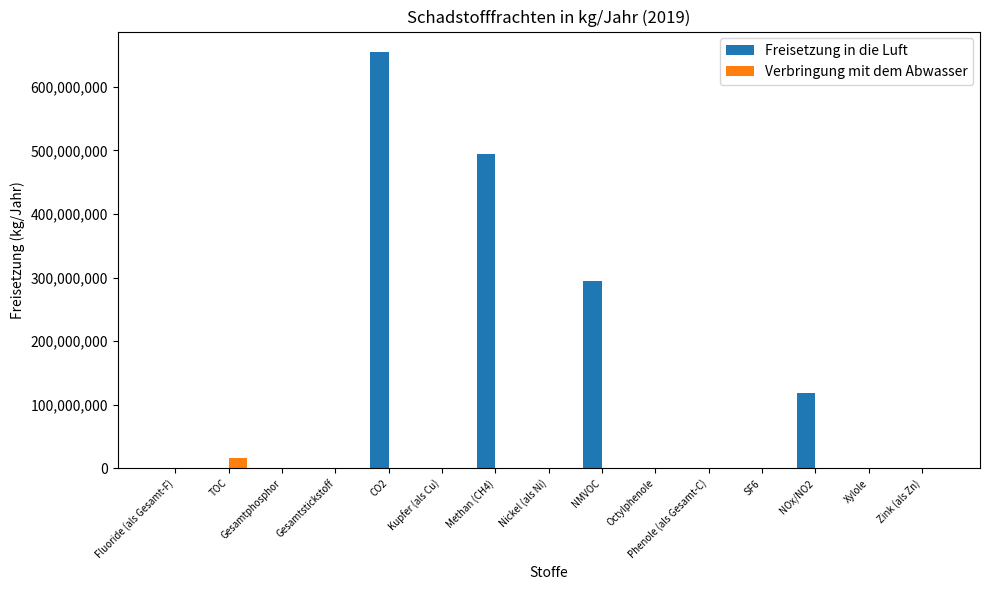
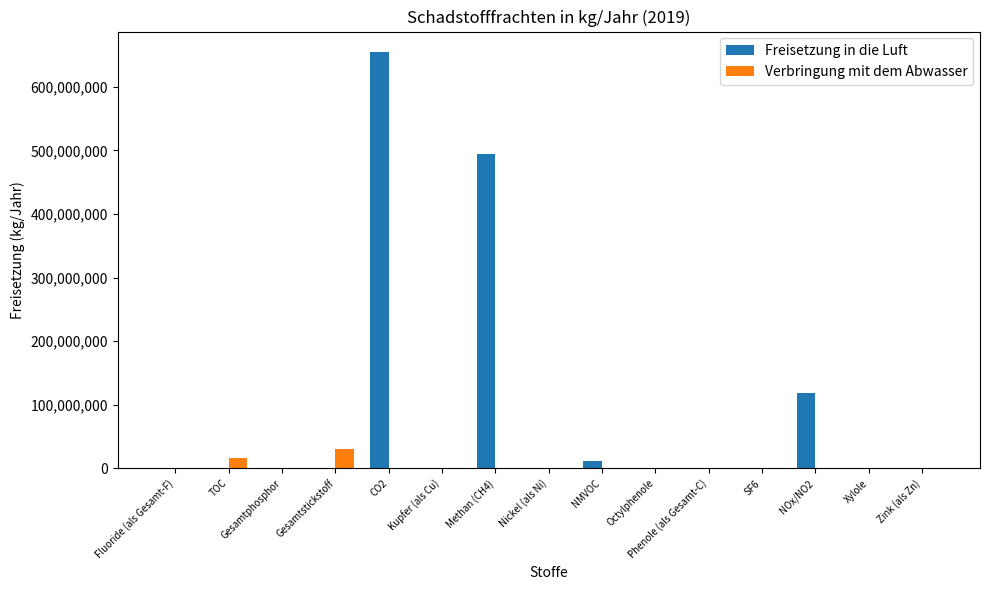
Verbringung mit dem Abwasser, Gesamtstickstoff: 0 -> 30,000,000
Freisetzung in die Luft, NMVOC: 290,000,000 -> 10,000,000
